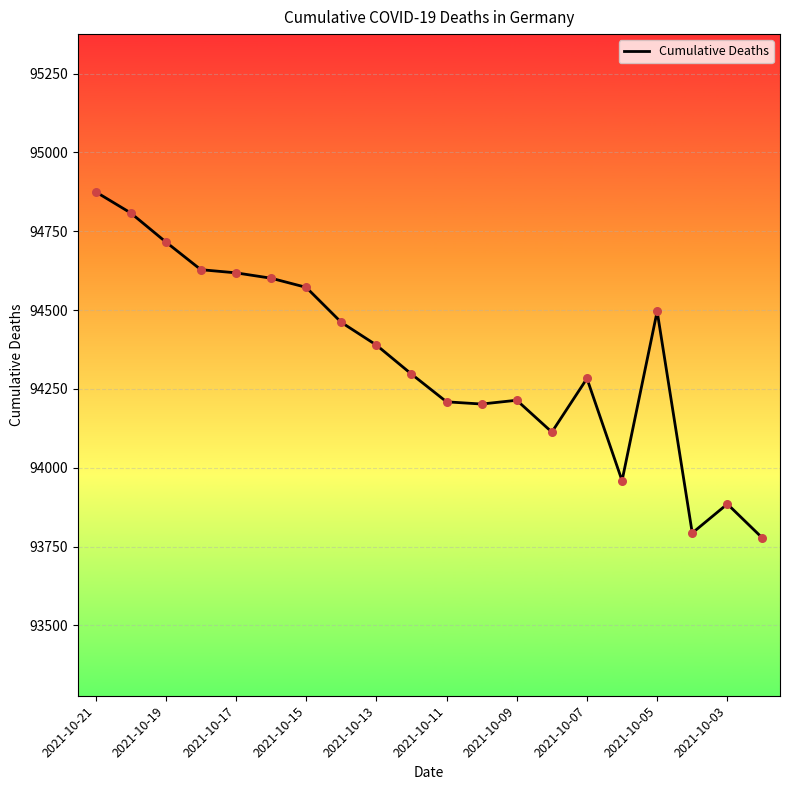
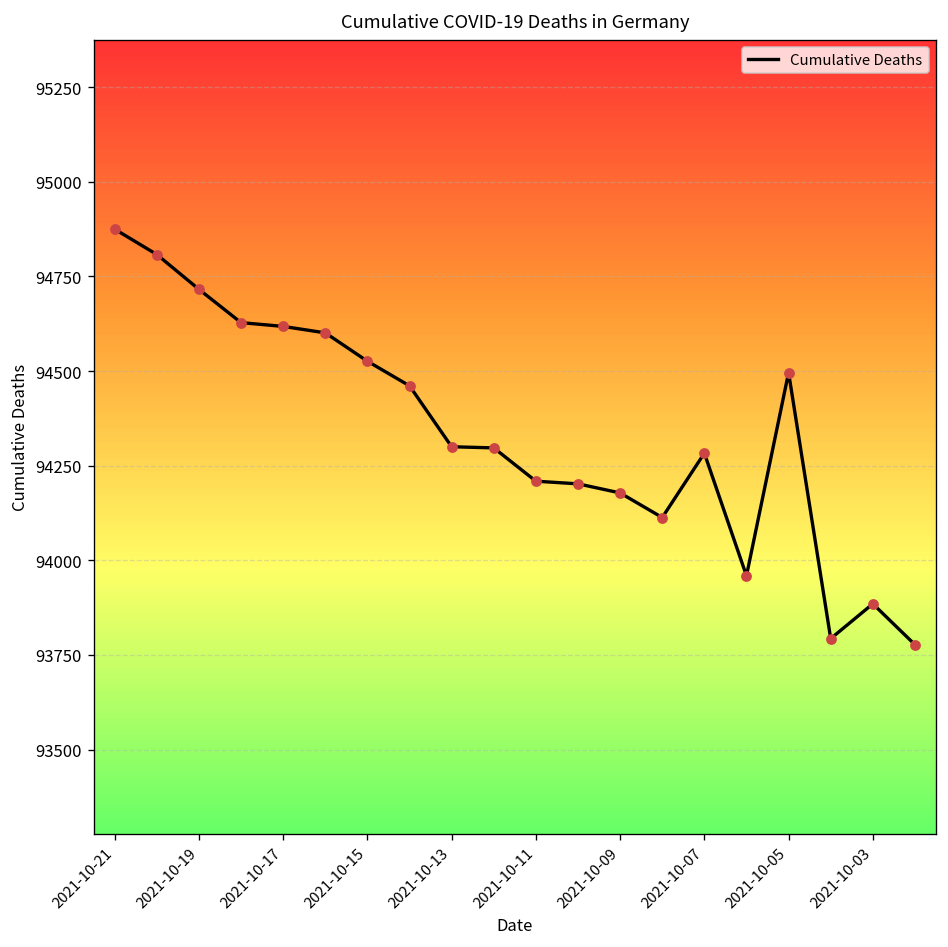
2021-10-15: 94570 -> 94530
2021-10-13: 94390 -> 94300
2021-10-09: 94210 -> 94180
